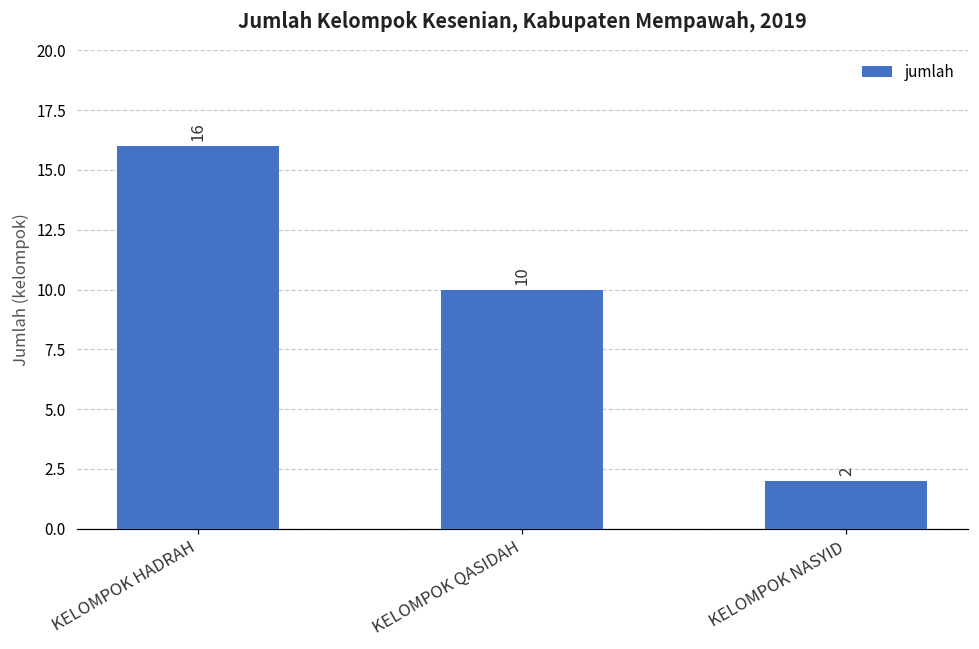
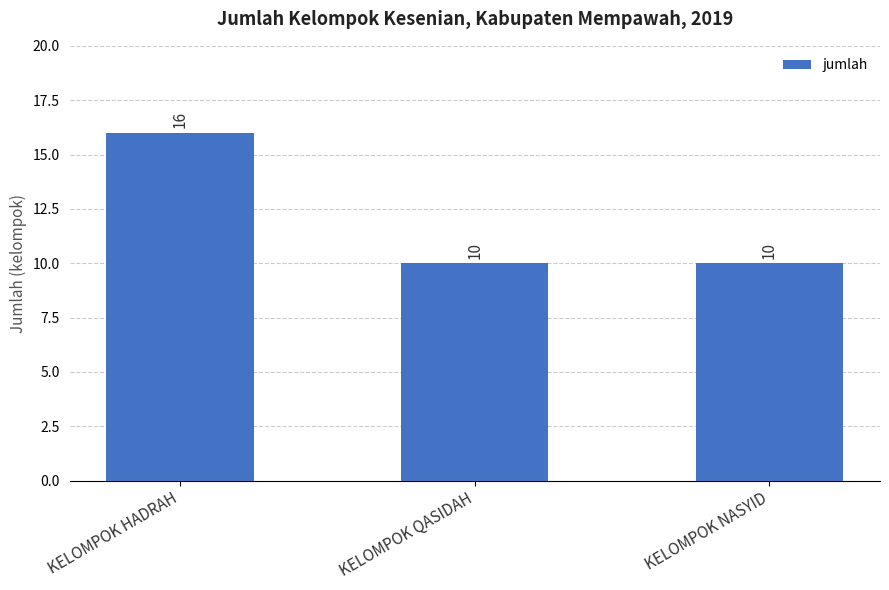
KELOMPOK NASYID: 2 -> 10
